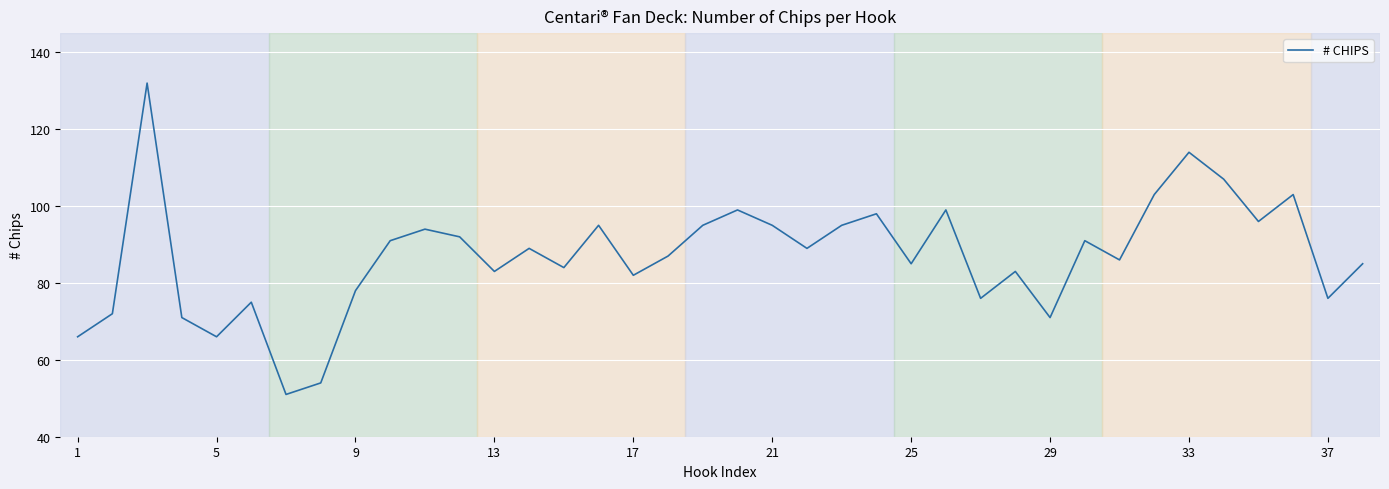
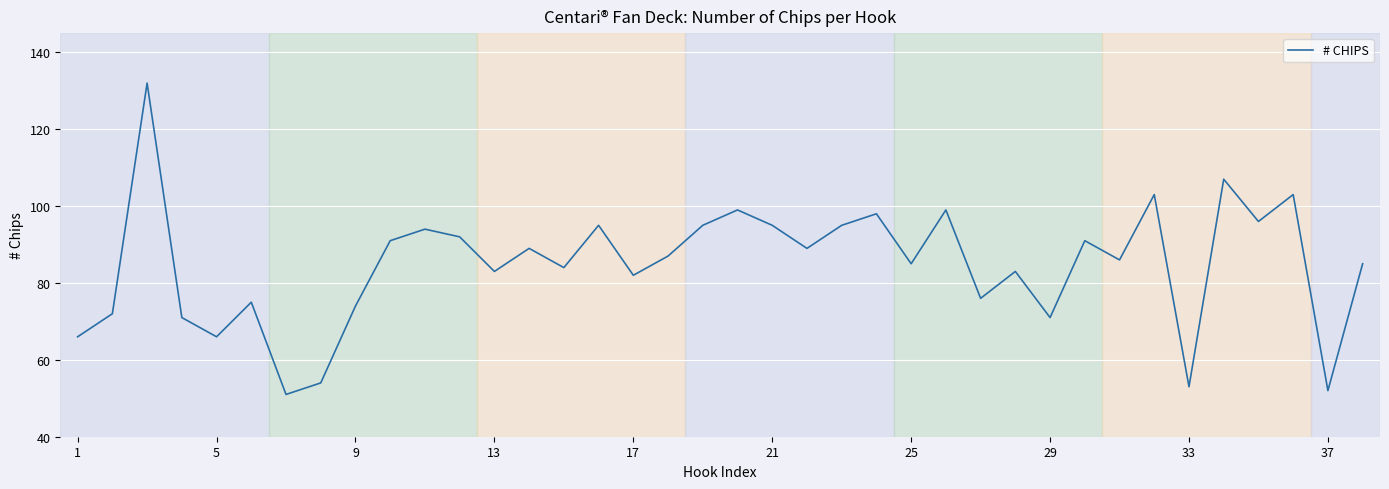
9: 78 -> 74
33: 114 -> 53
37: 76 -> 52
